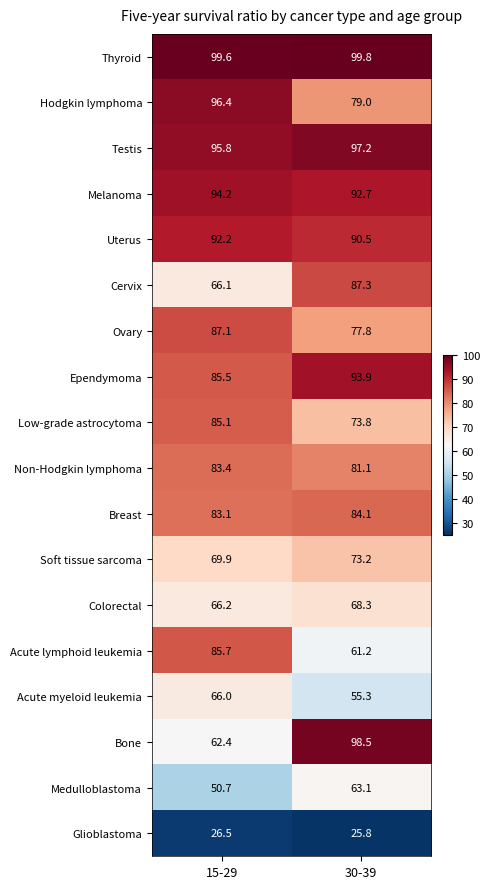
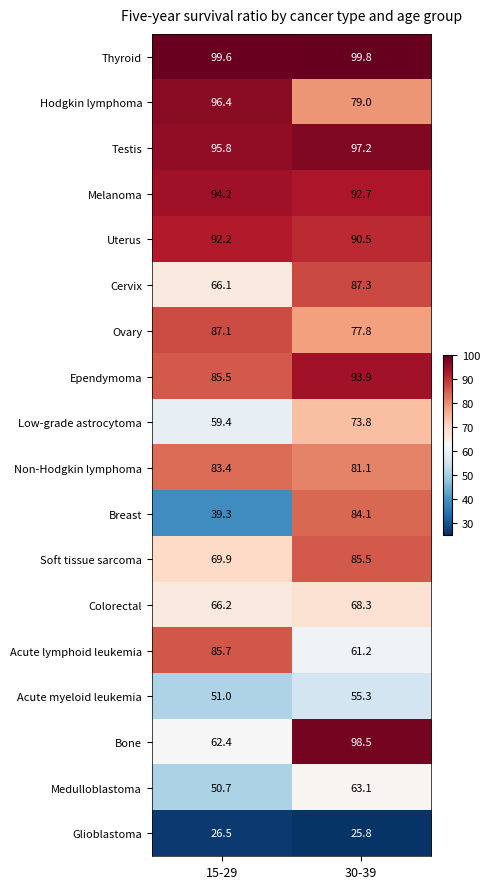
Low-grade astrocytoma, 15-29: 85.1 -> 59.4
Breast, 15-29: 83.1 -> 39.3
Soft tissue sarcoma, 30-39: 73.2 -> 85.5
Acute myeloid leukemia, 15-29: 66.0 -> 51.0
